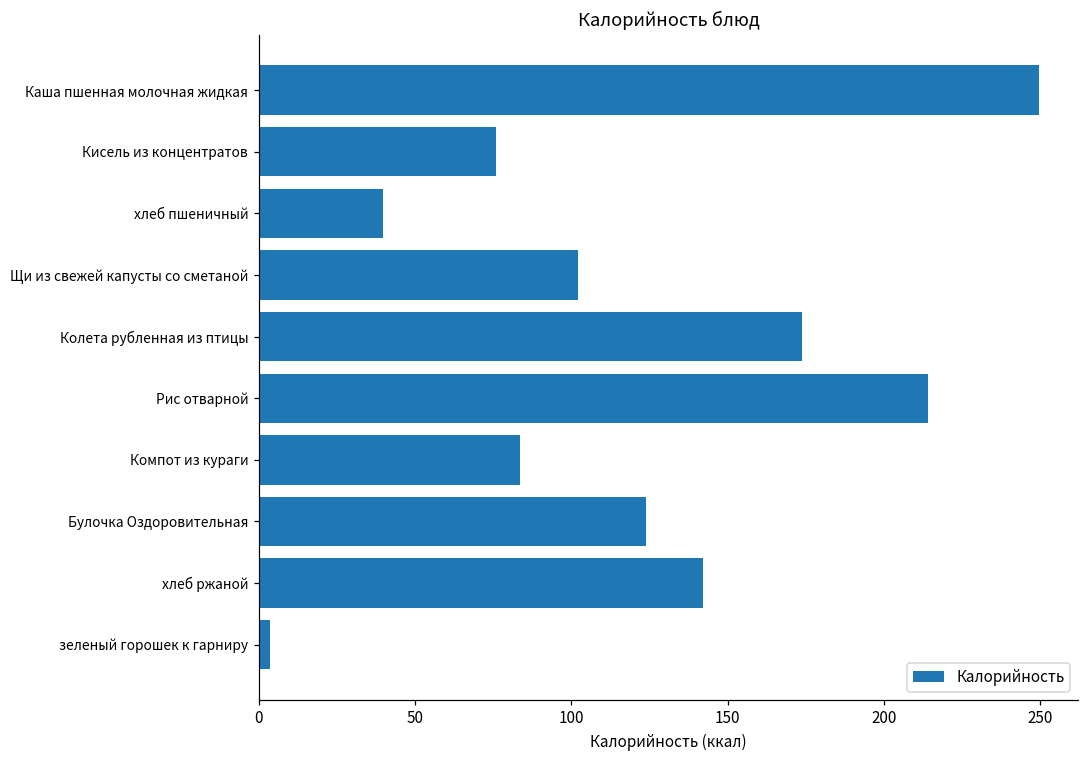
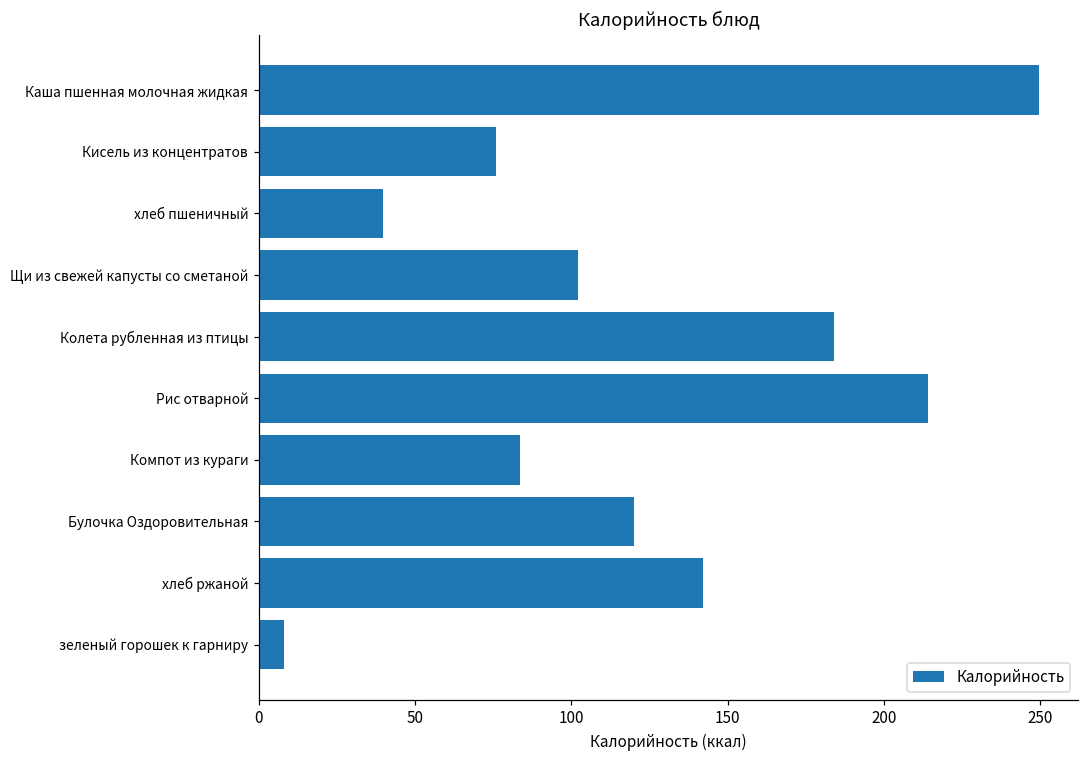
Колета рубленная из птицы: 174 -> 184
Булочка Оздоровительная: 124 -> 120
зеленый горошек к гарниру: 4 -> 8
